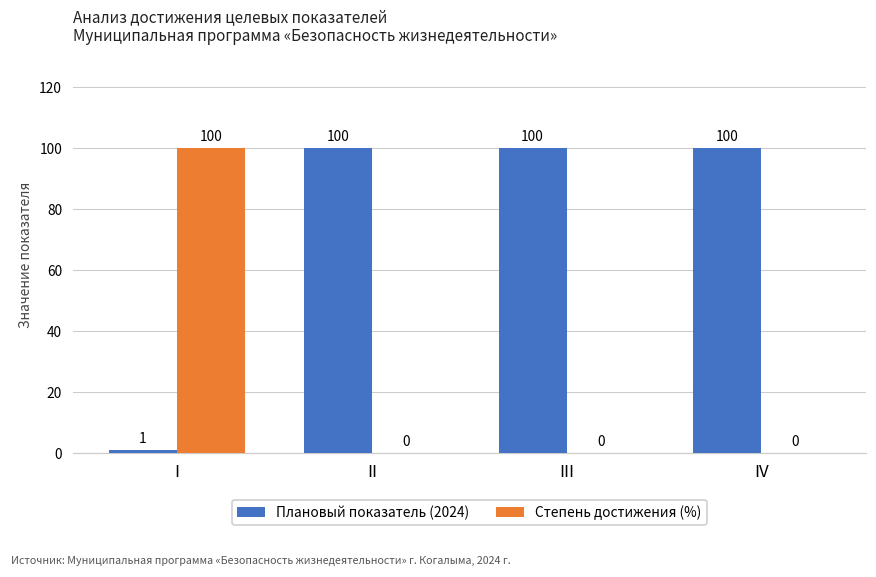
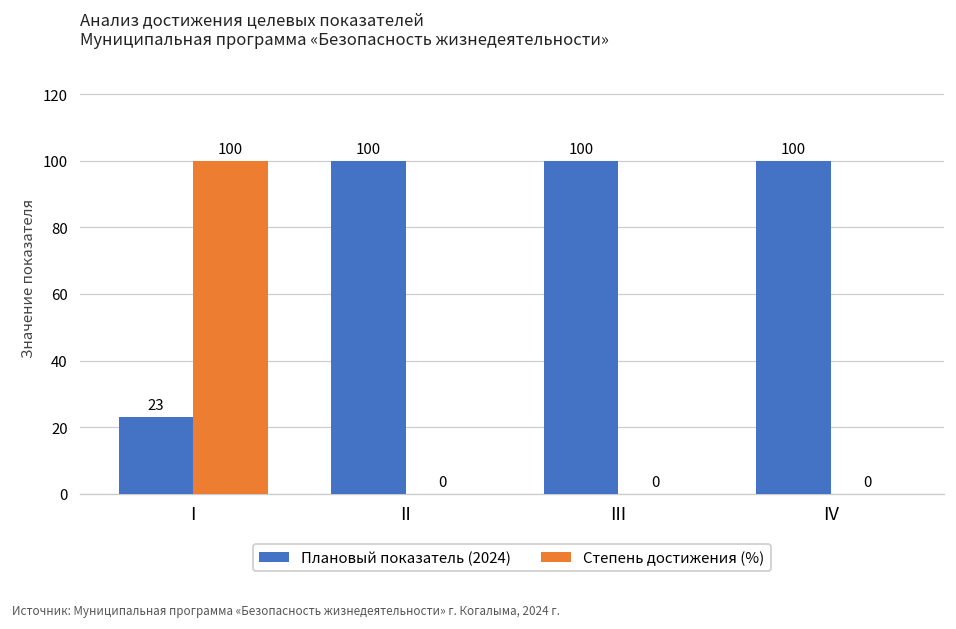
Плановый показатель (2024), I: 1 -> 23
